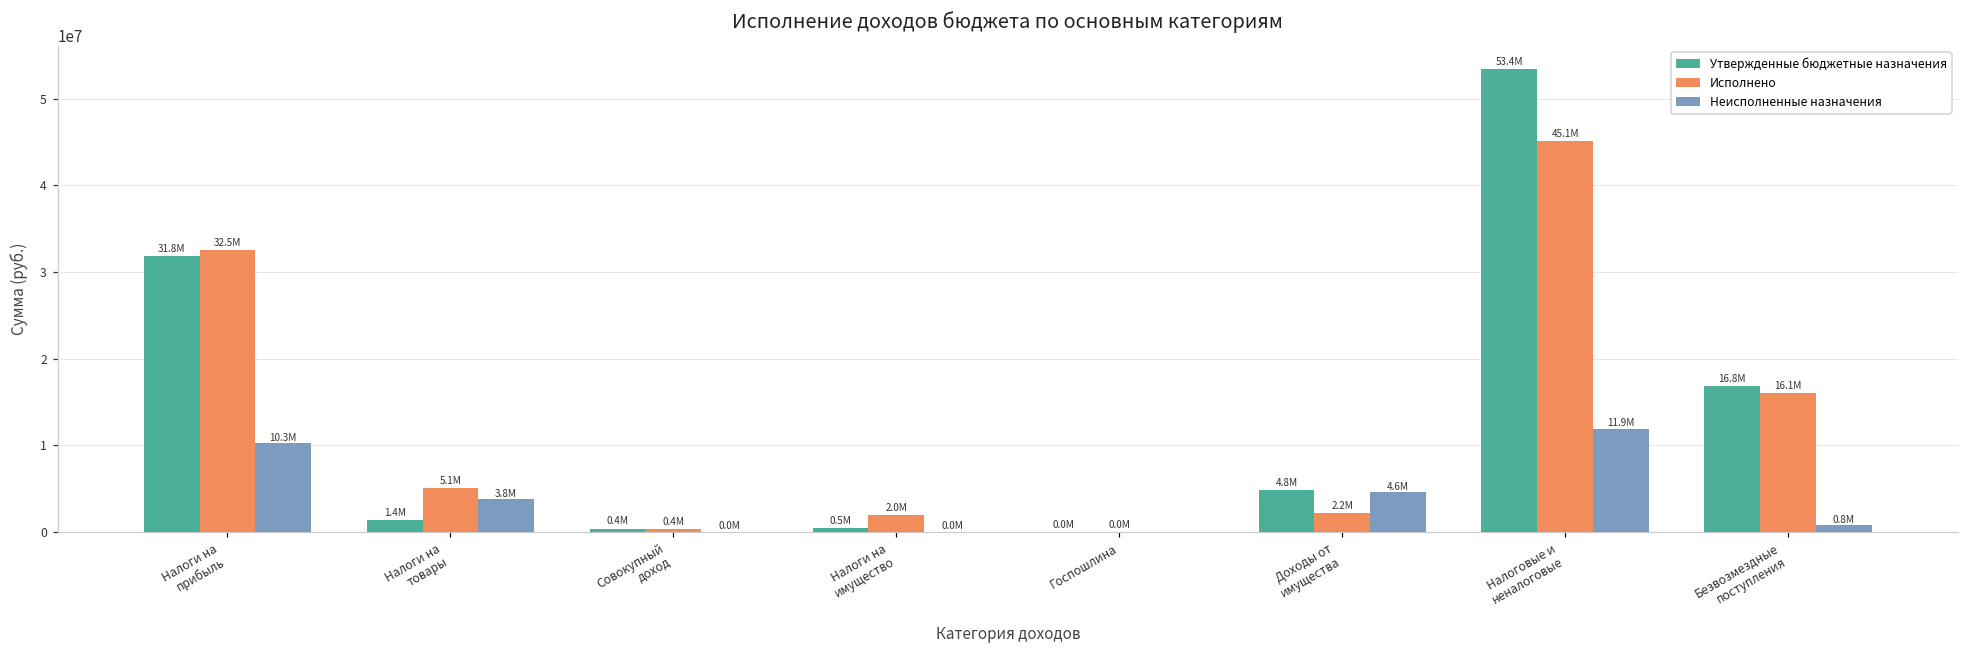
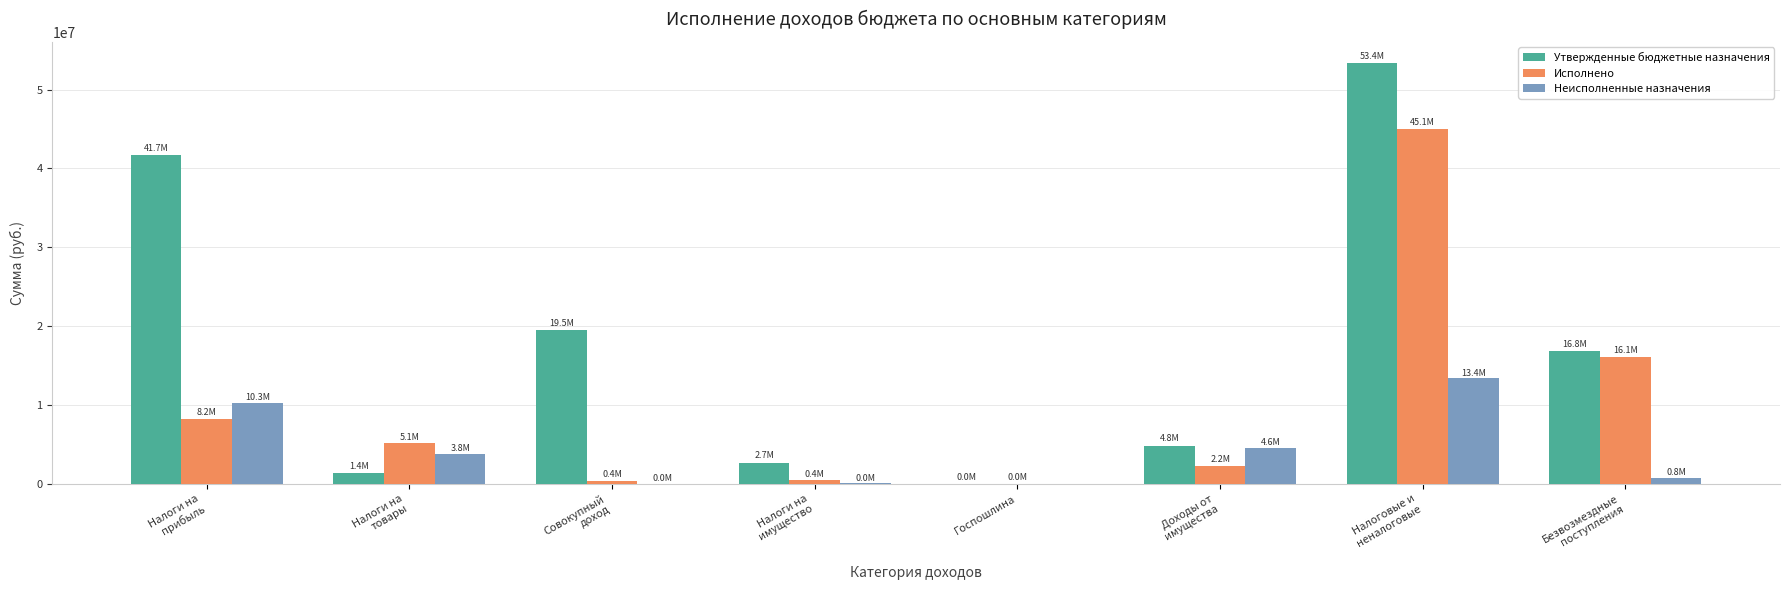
Утвержденные бюджетные назначения, Налоги на прибыль: 31.8M -> 41.7M
Исполнено, Налоги на прибыль: 32.5M -> 8.2M
Утвержденные бюджетные назначения, Совокупный доход: 0.4M -> 19.5M
Утвержденные бюджетные назначения, Налоги на имущество: 0.5M -> 2.7M
Исполнено, Налоги на имущество: 2.0M -> 0.4M
Неисполненные назначения, Налоговые и неналоговые: 11.9M -> 13.4M
